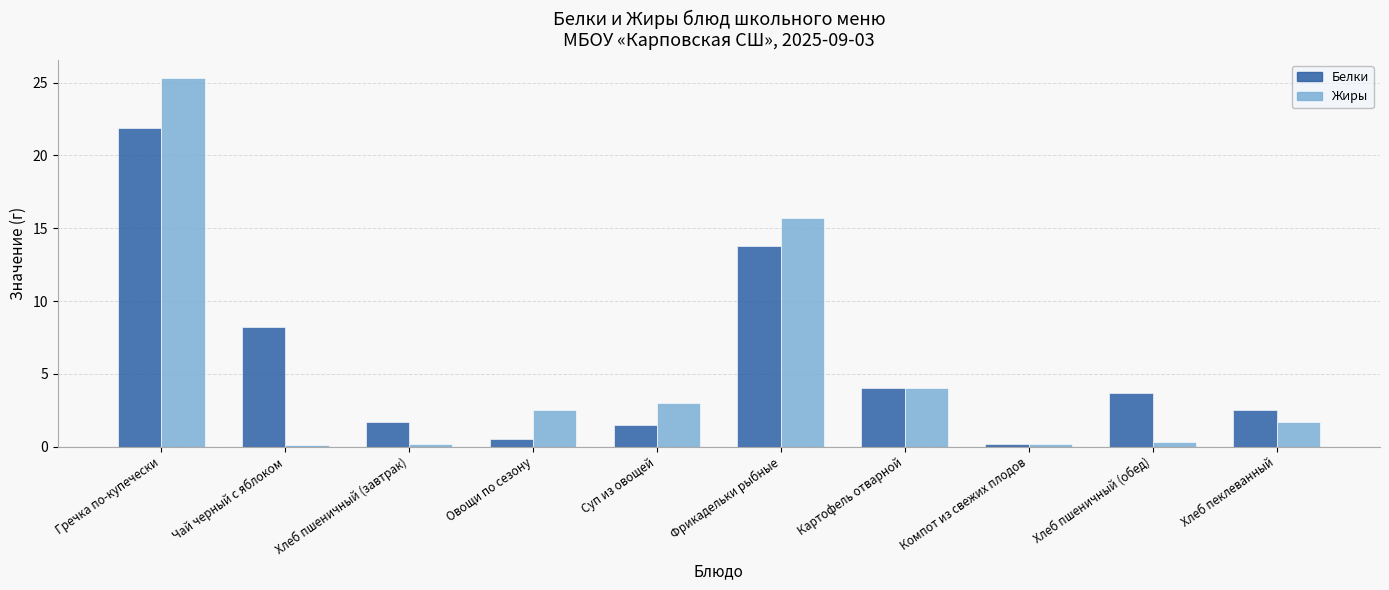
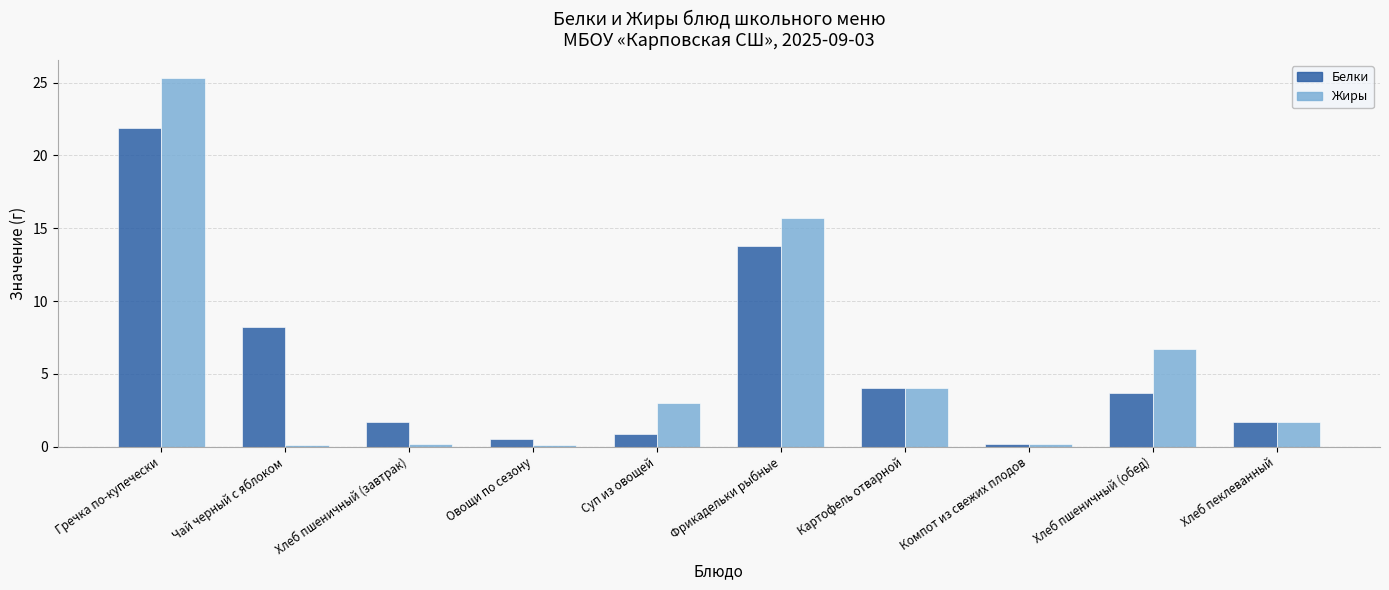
Жиры, Овощи по сезону: 2.5 -> 0.1
Белки, Суп из овощей: 1.5 -> 0.9
Жиры, Хлеб пшеничный (обед): 0.3 -> 6.7
Белки, Хлеб пеклеванный: 2.5 -> 1.7
